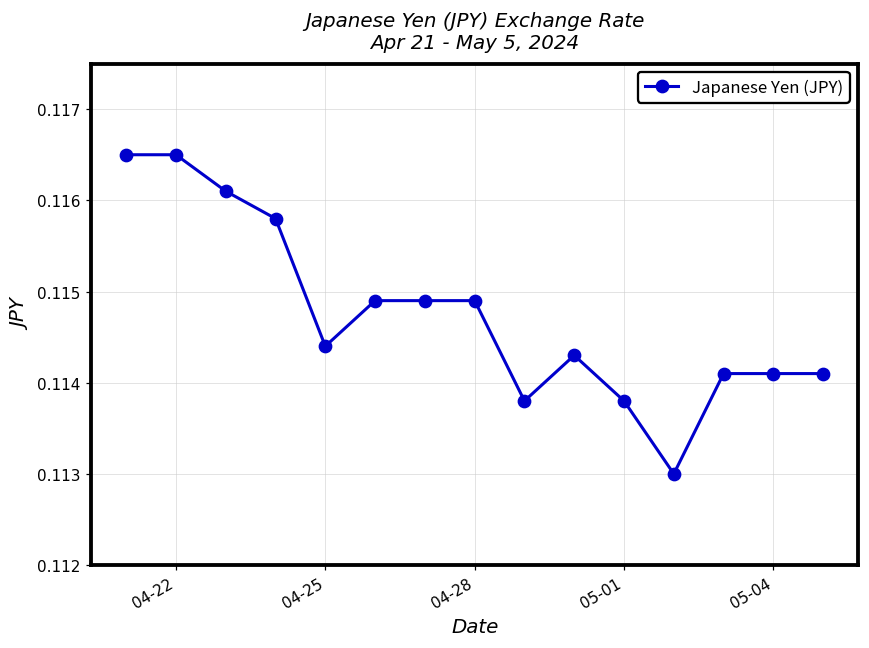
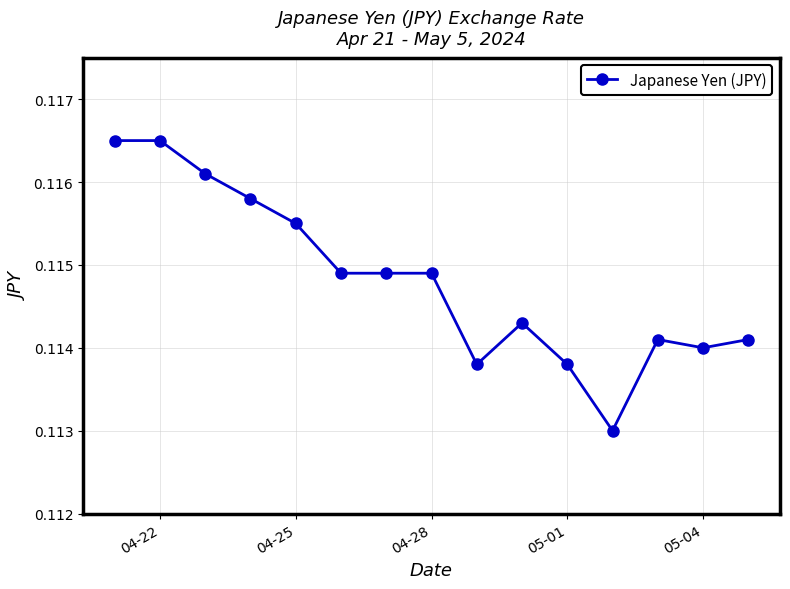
04-25: 0.1144 -> 0.1155
05-04: 0.1141 -> 0.1140
